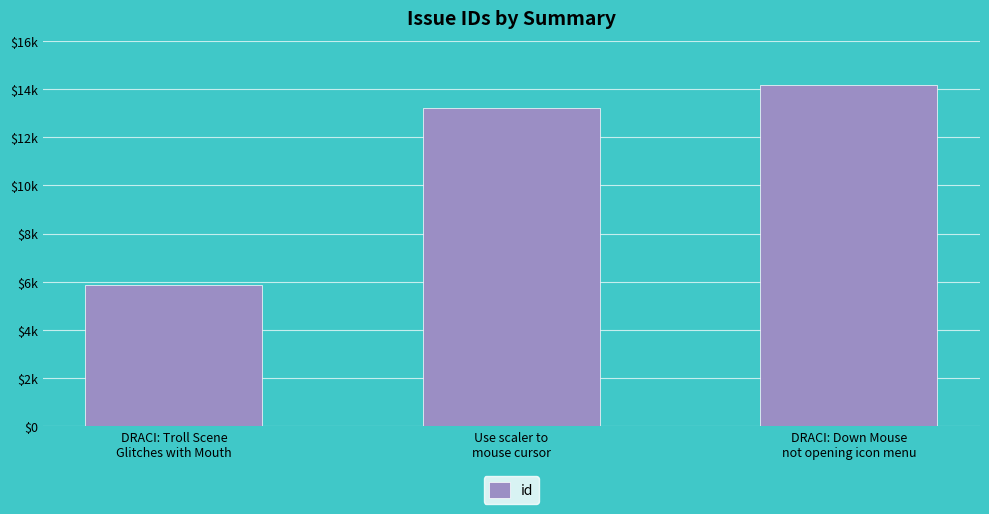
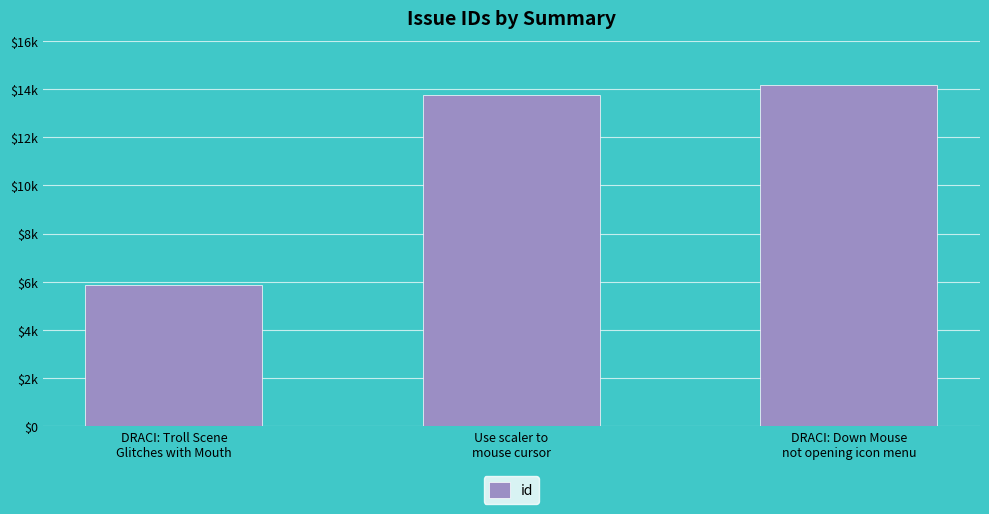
Use scaler to mouse cursor: $13200 -> $13800
